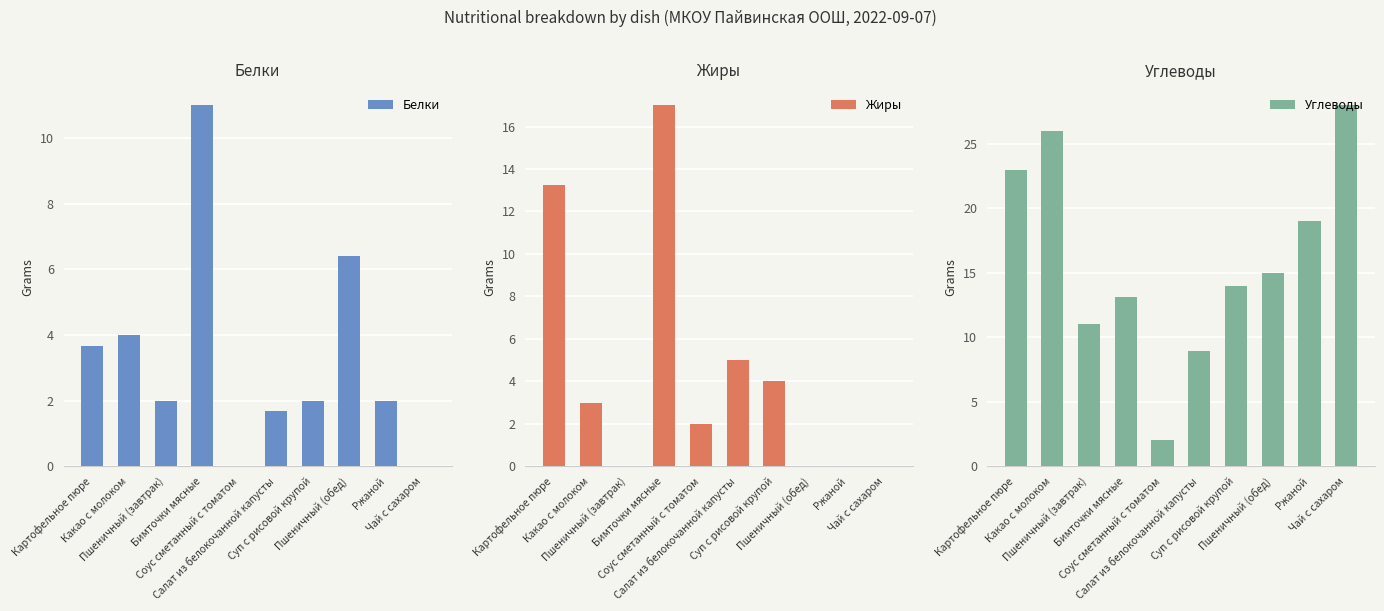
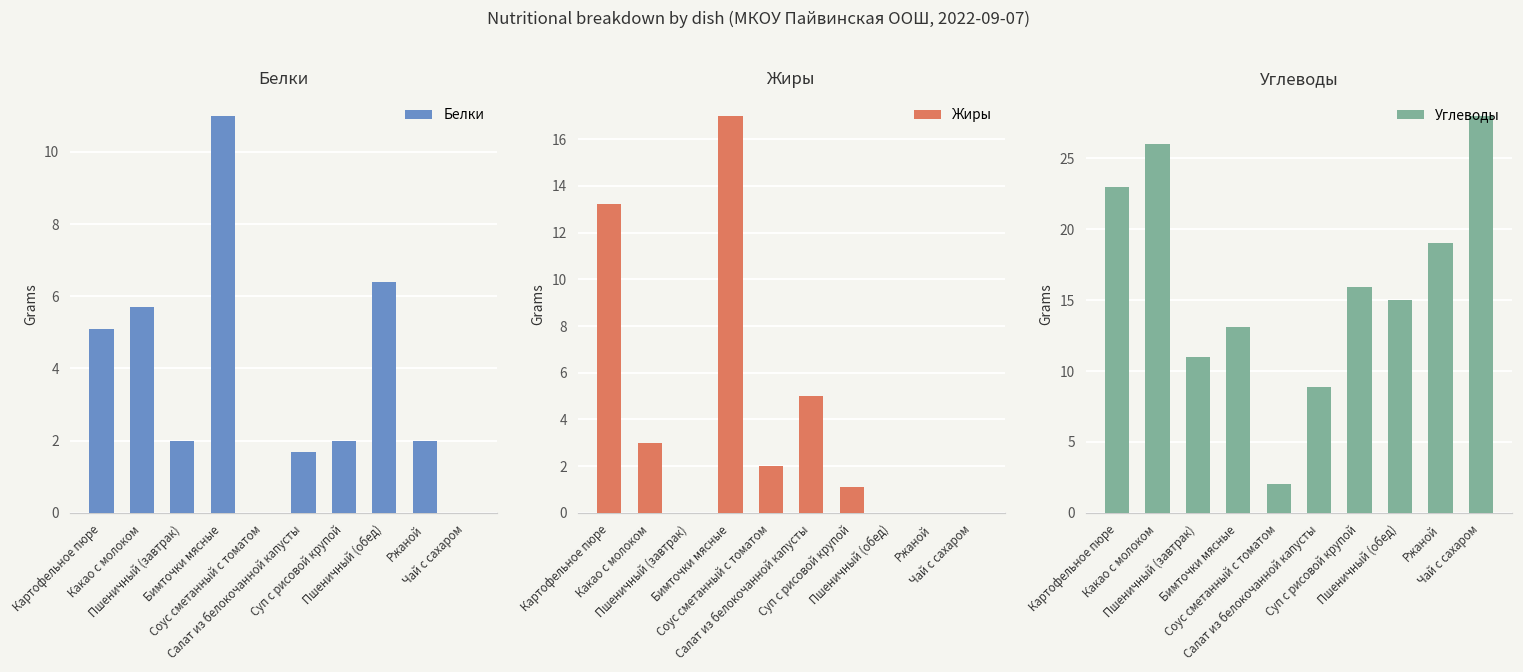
Белки, Картофельное пюре: 3.7 -> 5.1
Белки, Какао с молоком: 4.0 -> 5.7
Жиры, Суп с рисовой крупой: 4.0 -> 1.1
Углеводы, Суп с рисовой крупой: 14.0 -> 15.9
